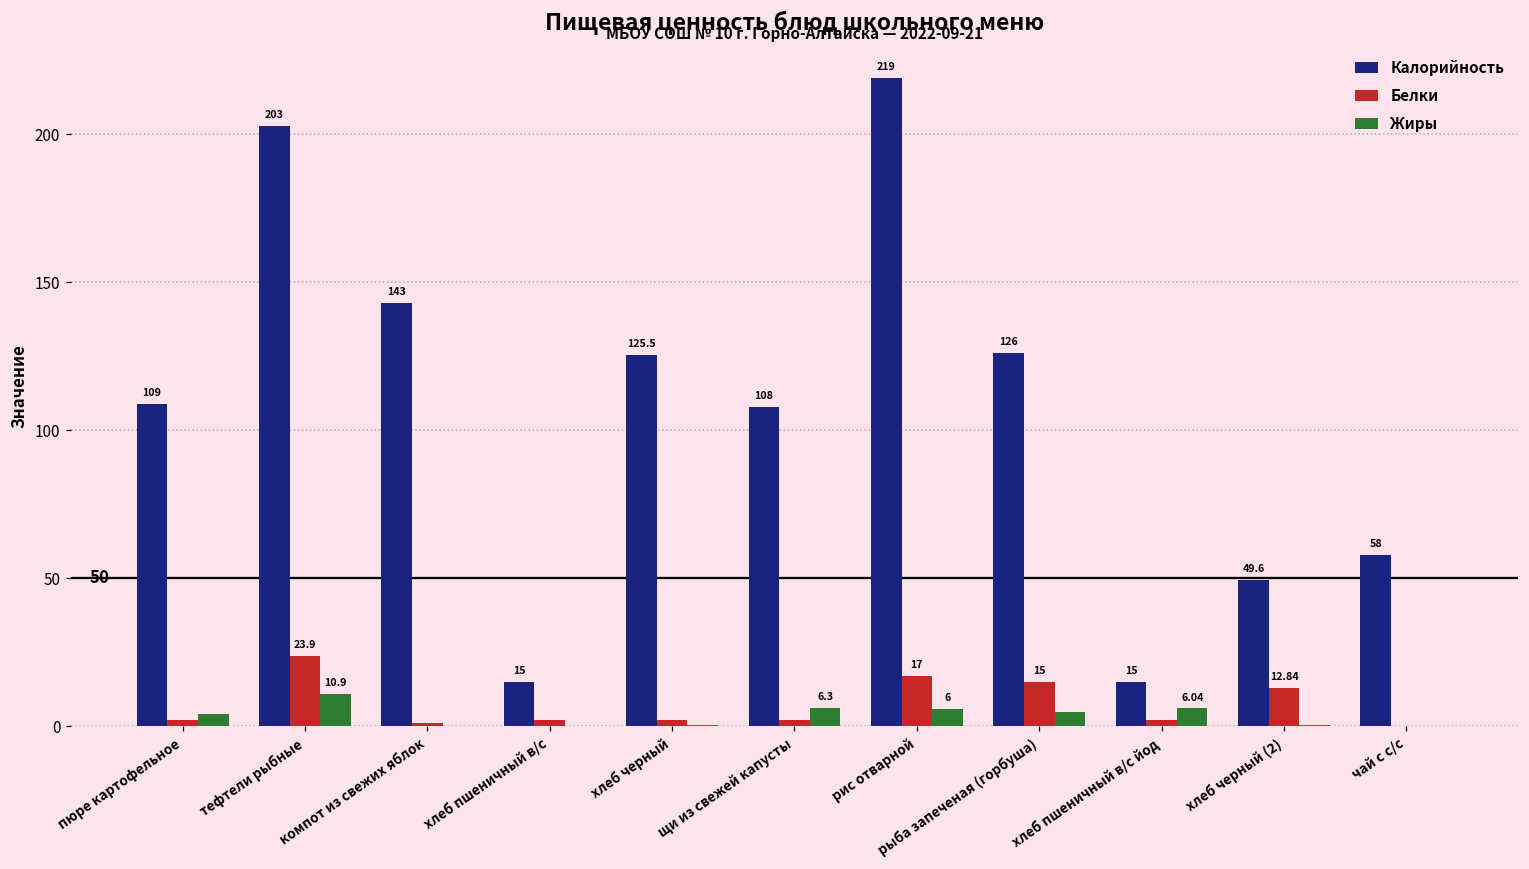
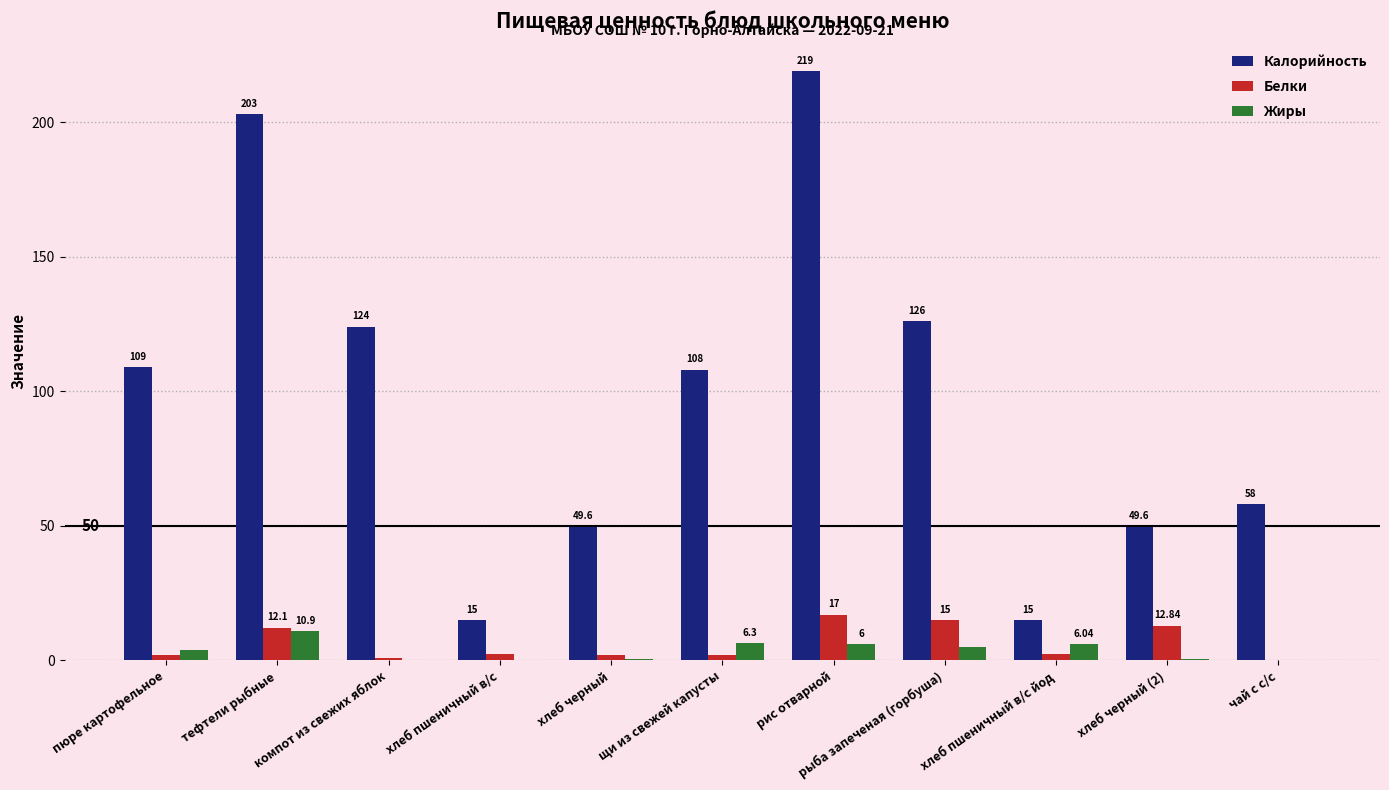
Белки, тефтели рыбные: 23.9 -> 12.1
Калорийность, компот из свежих яблок: 143 -> 124
Калорийность, хлеб черный: 125.5 -> 49.6
